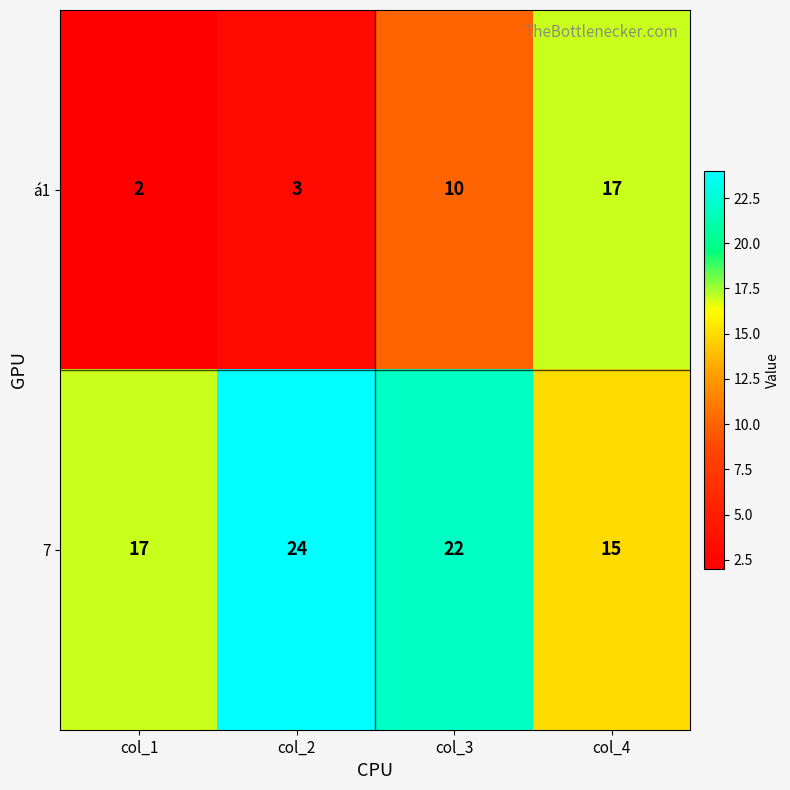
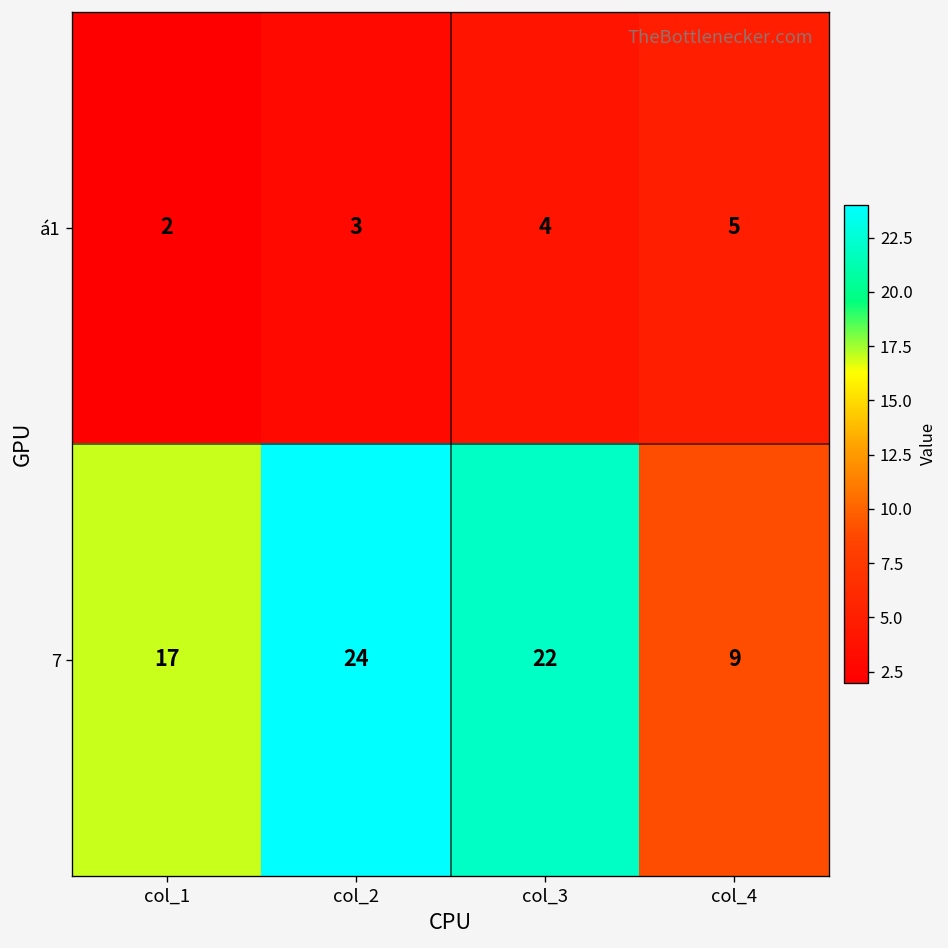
á1, col_3: 10 -> 4
á1, col_4: 17 -> 5
7, col_4: 15 -> 9
